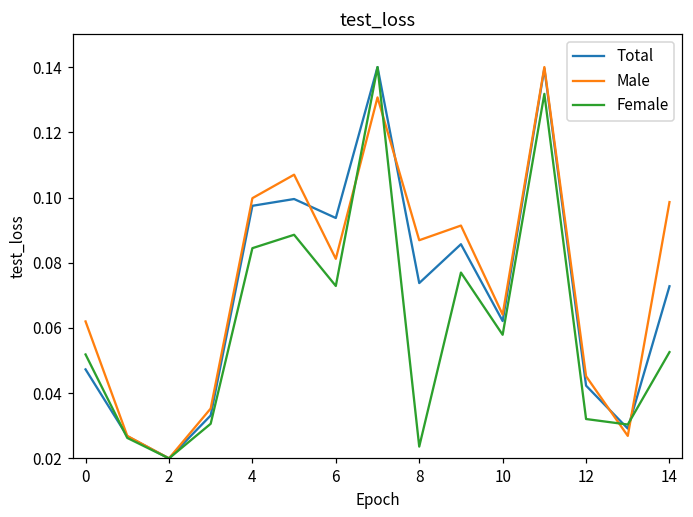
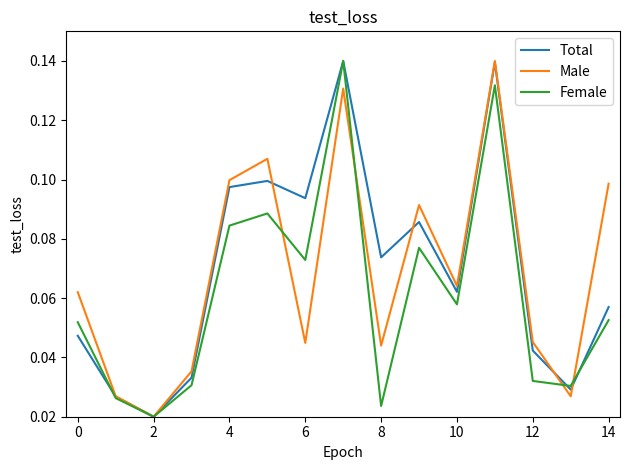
Male, 6: 0.081 -> 0.045
Male, 8: 0.087 -> 0.044
Total, 14: 0.073 -> 0.057
